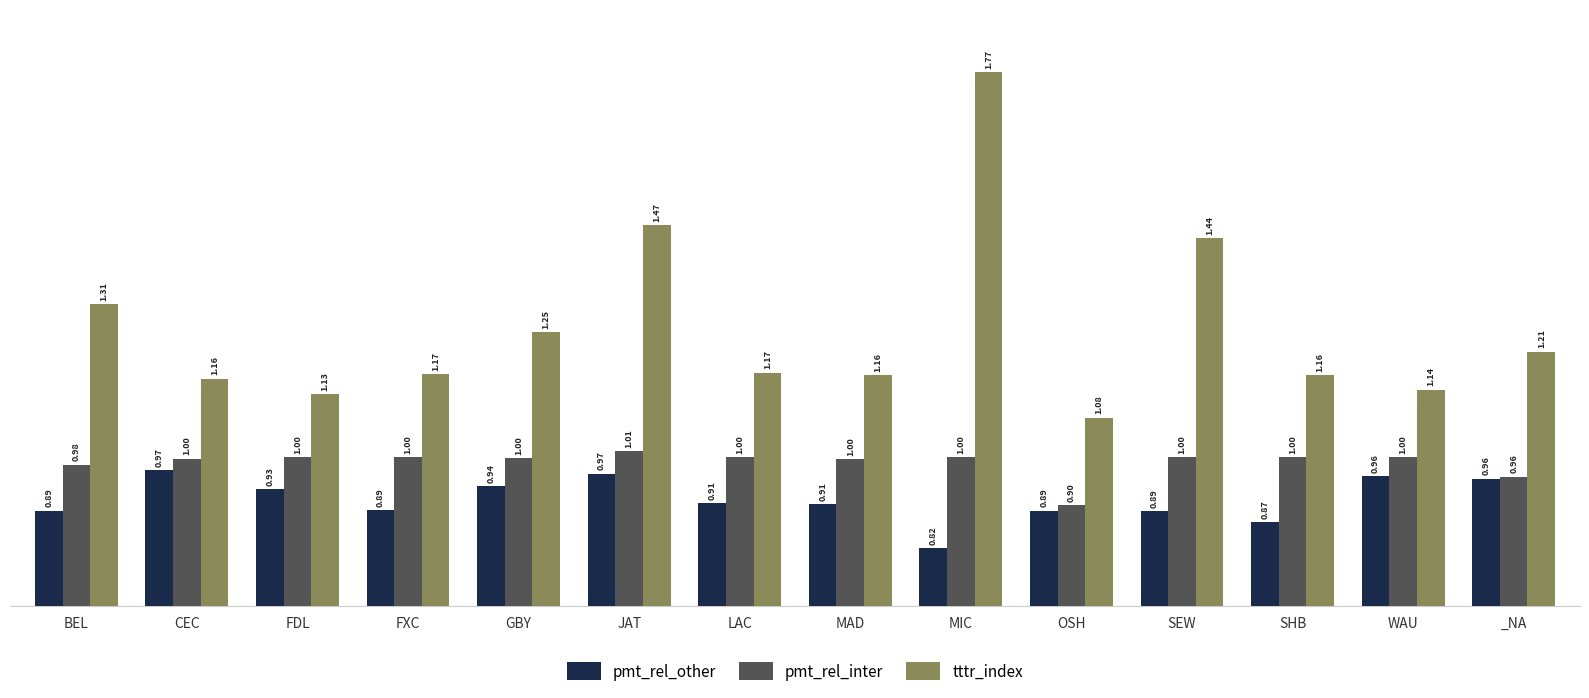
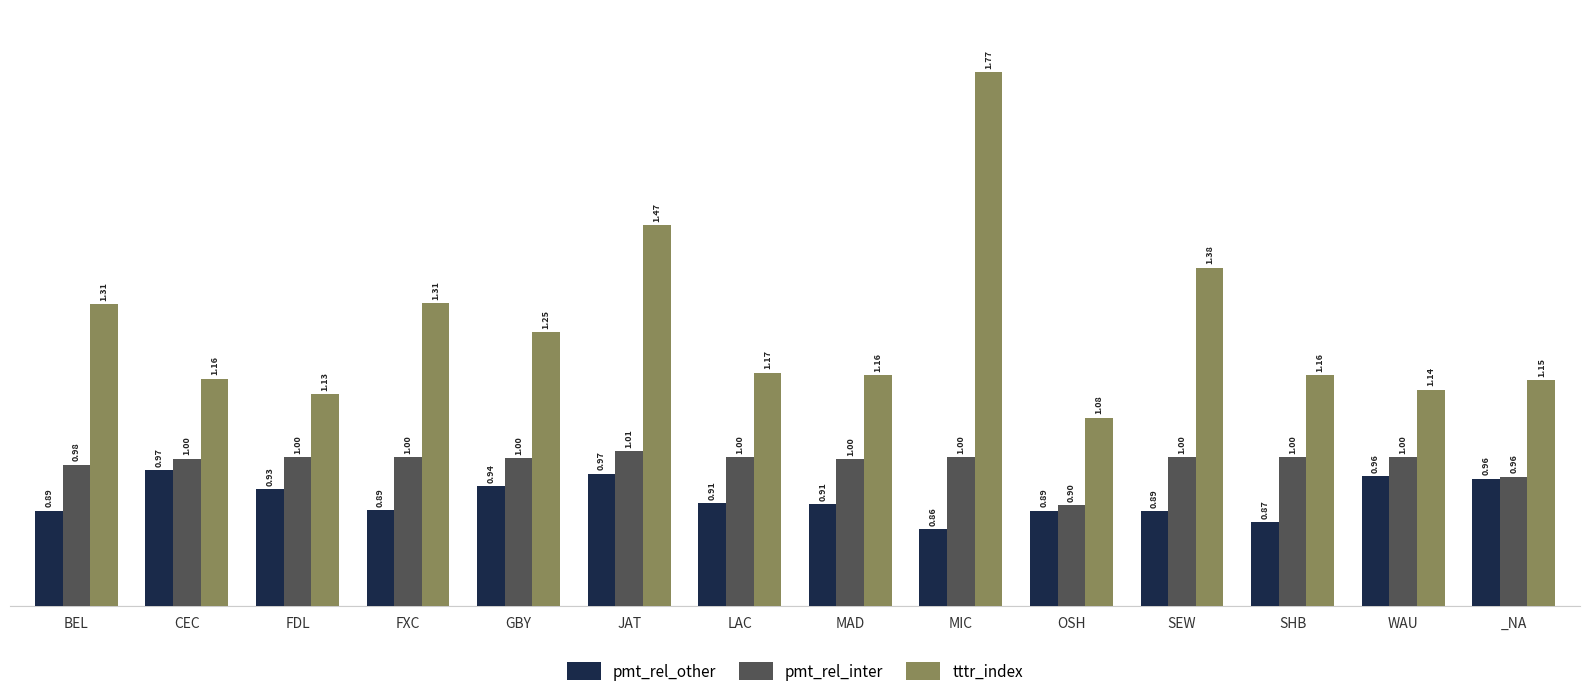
tttr_index, FXC: 1.17 -> 1.31
pmt_rel_other, MIC: 0.82 -> 0.86
tttr_index, SEW: 1.44 -> 1.38
tttr_index, _NA: 1.21 -> 1.15
